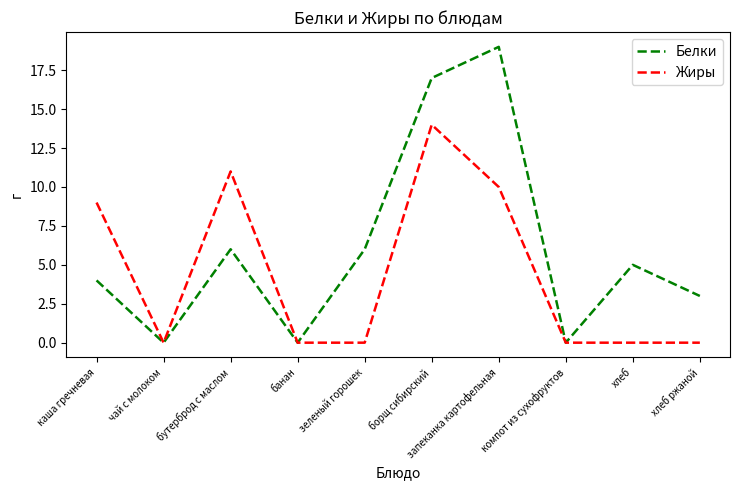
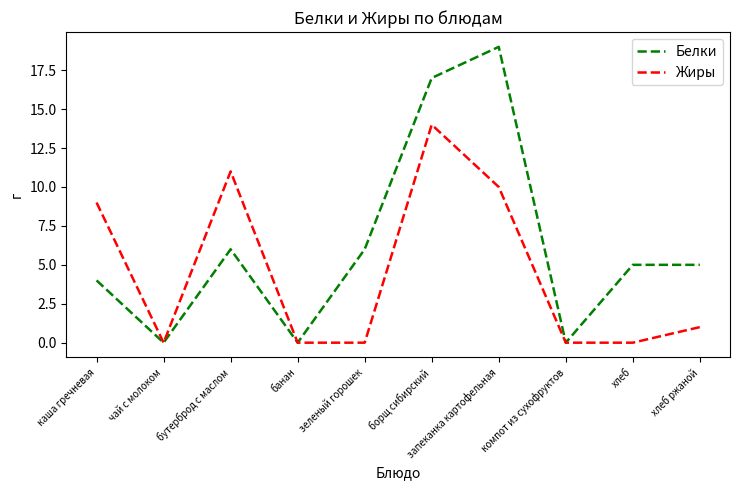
Белки, хлеб ржаной: 3 -> 5
Жиры, хлеб ржаной: 0 -> 1
